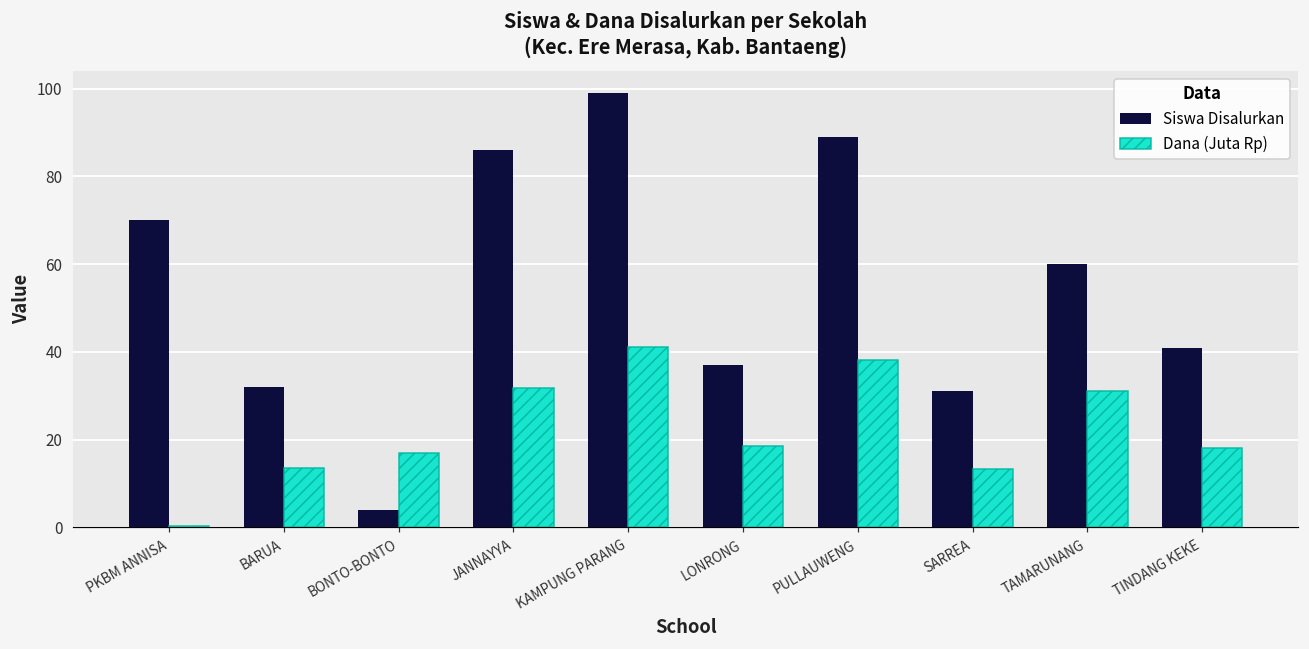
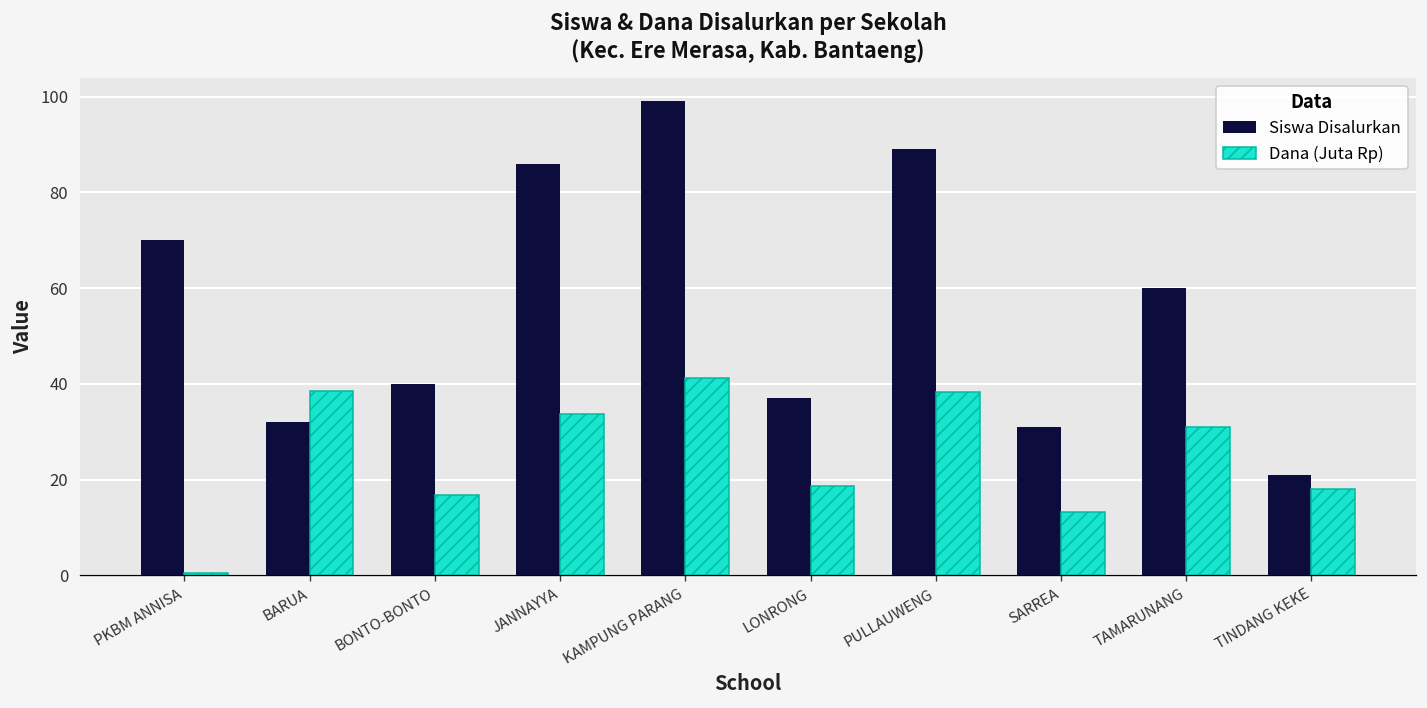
Dana (Juta Rp), BARUA: 14 -> 39
Siswa Disalurkan, BONTO-BONTO: 4 -> 40
Dana (Juta Rp), JANNAYYA: 32 -> 34
Siswa Disalurkan, TINDANG KEKE: 41 -> 21
